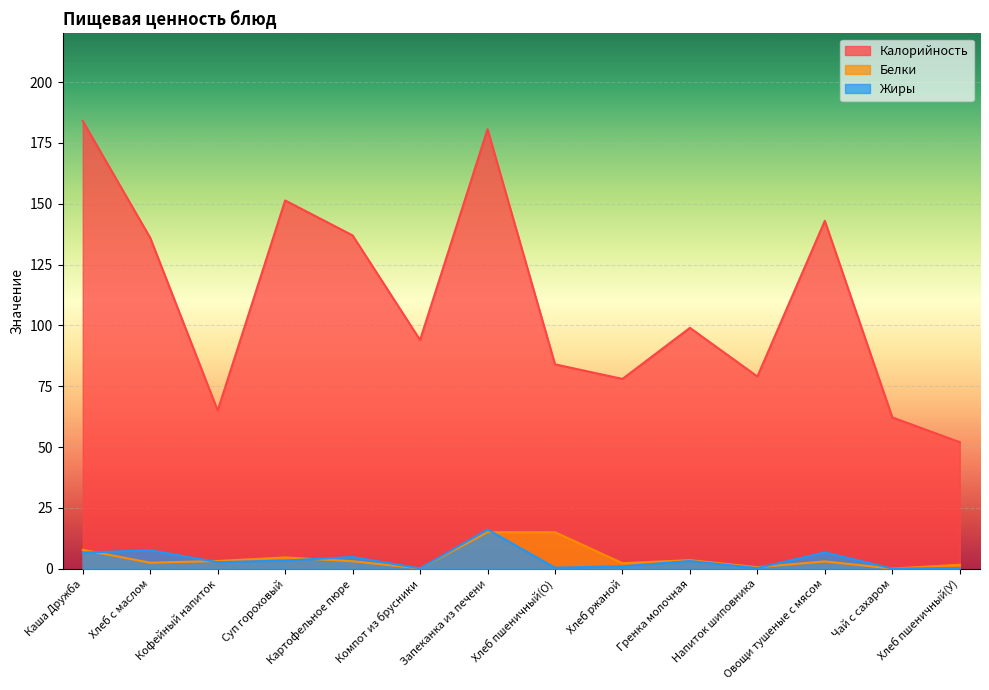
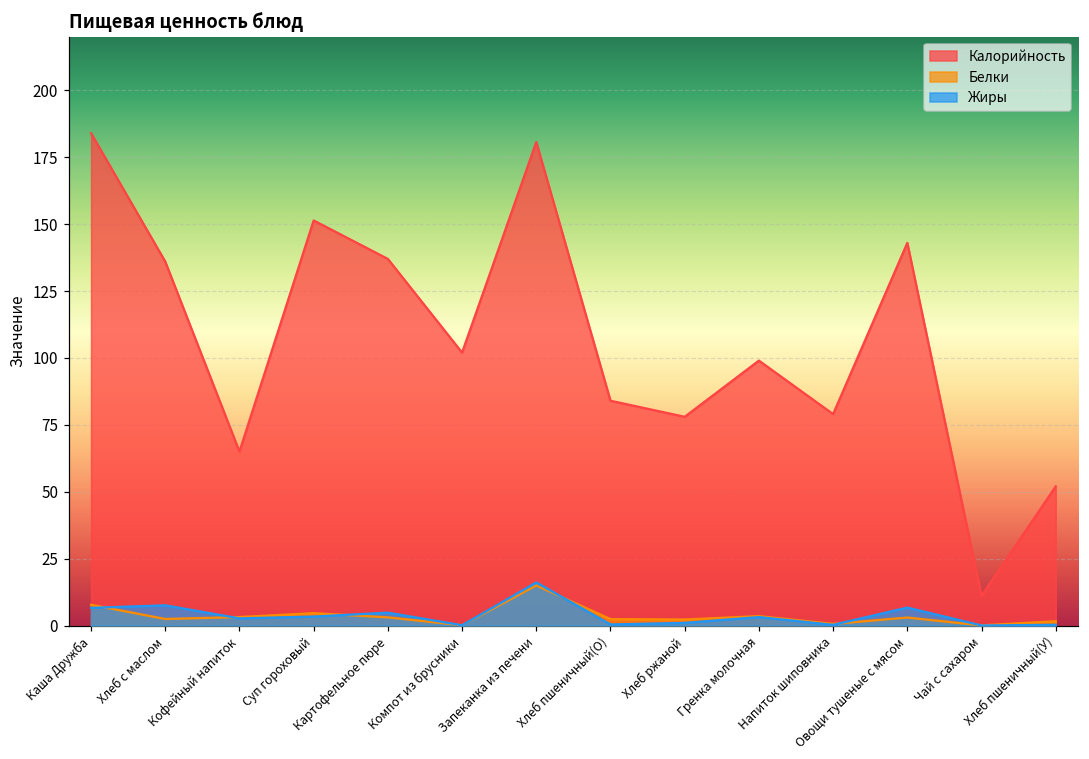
Калорийность, Компот из брусники: 94 -> 102
Белки, Хлеб пшеничный(О): 15 -> 2
Калорийность, Чай с сахаром: 62 -> 11
